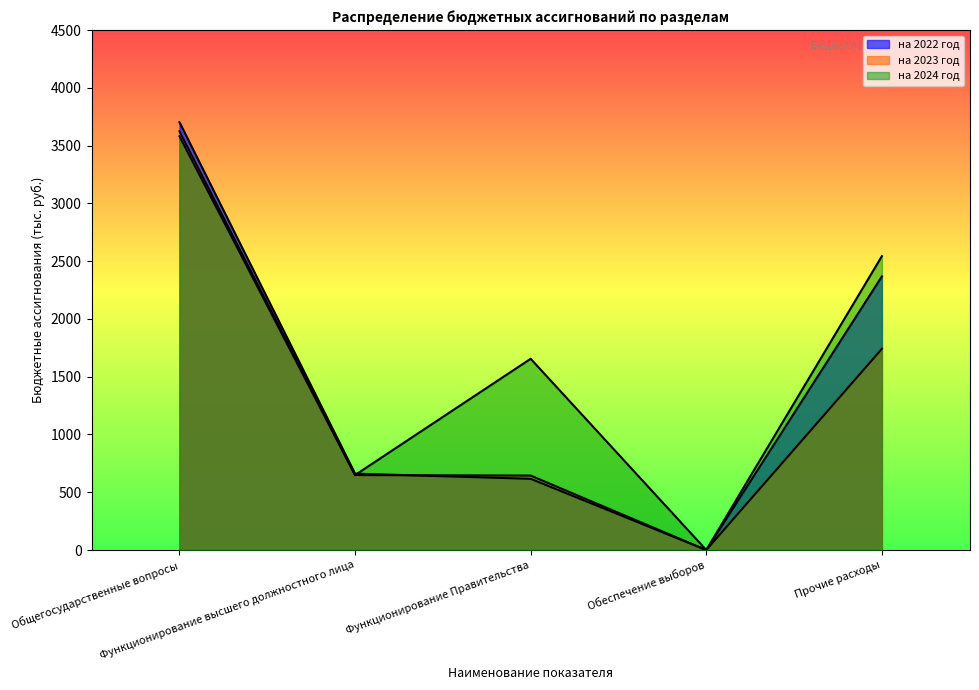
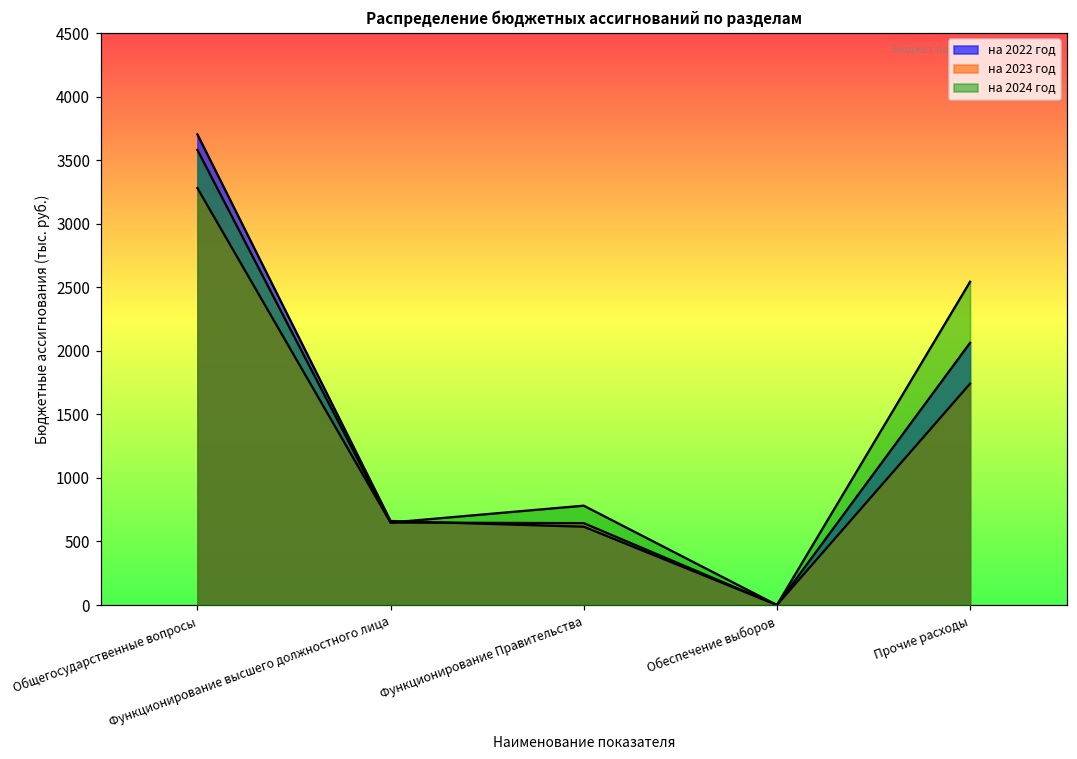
на 2023 год, Общегосударственные вопросы: 3620 -> 3280
на 2024 год, Функционирование Правительства: 1660 -> 780
на 2022 год, Прочие расходы: 2370 -> 2060
